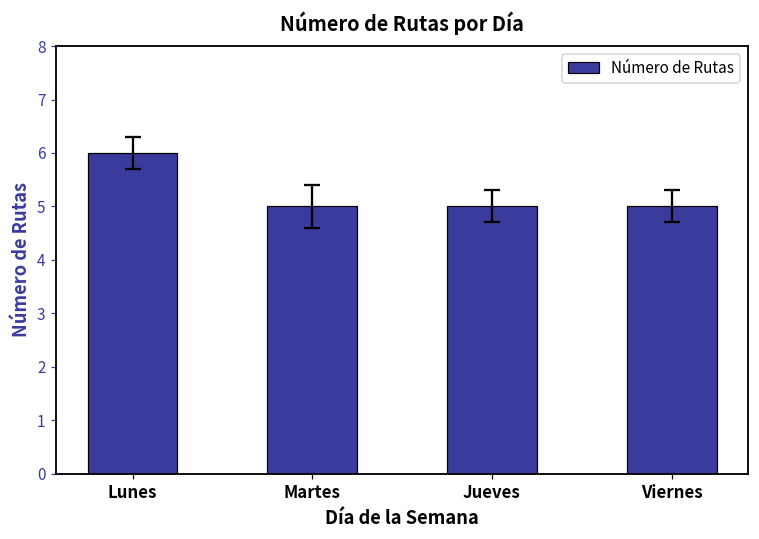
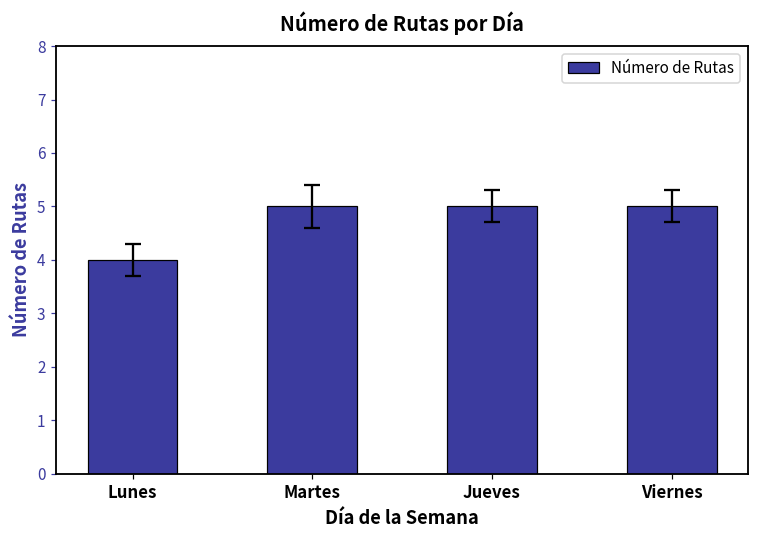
Número de Rutas, Lunes: 6 -> 4
